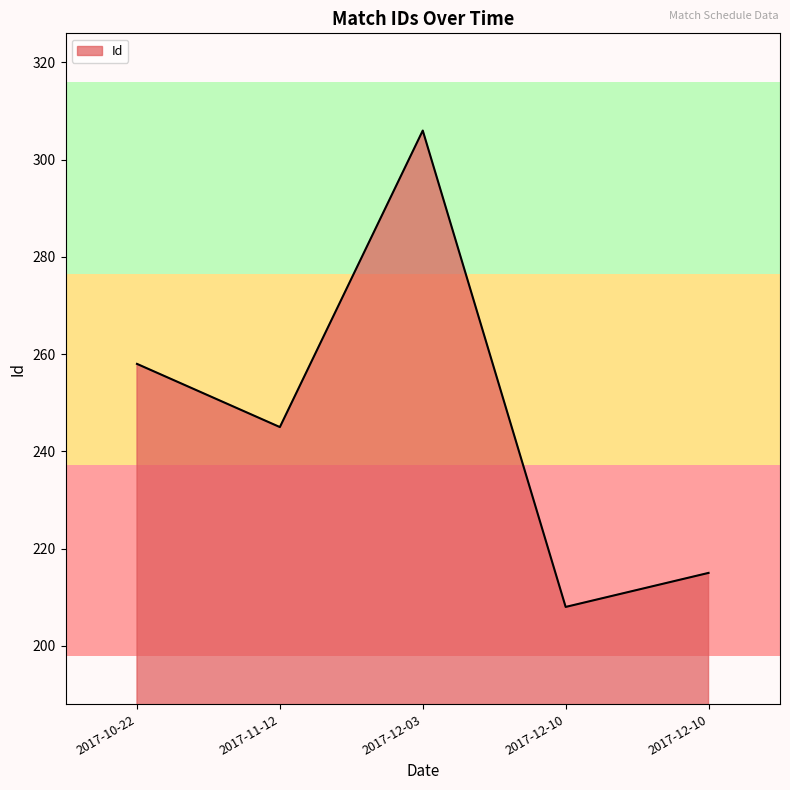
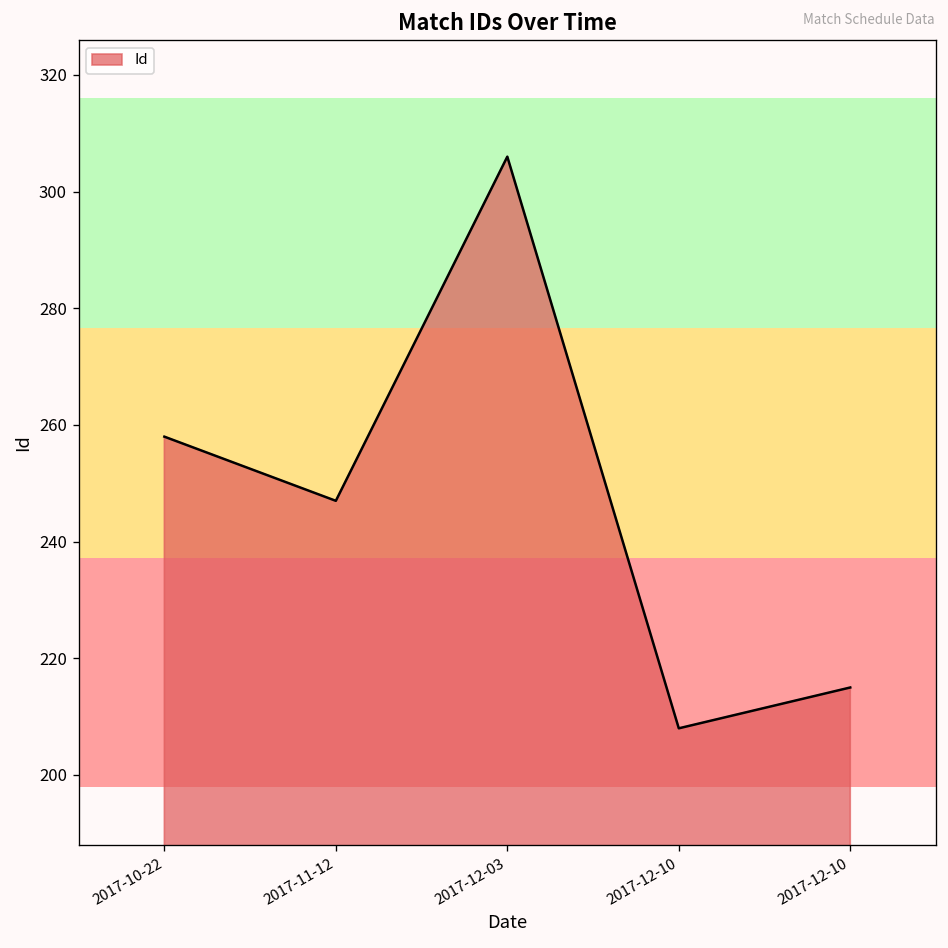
2017-11-12: 245 -> 247
